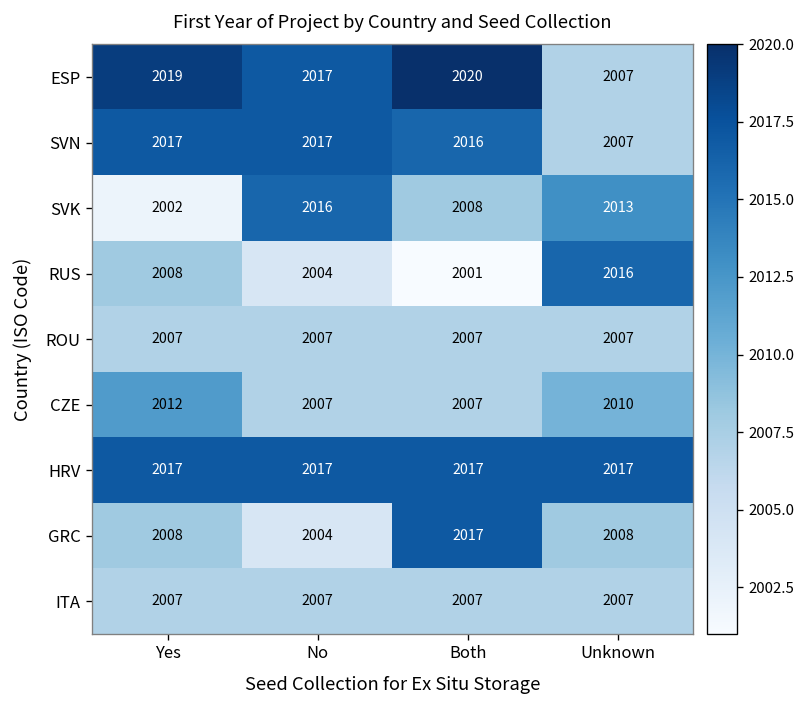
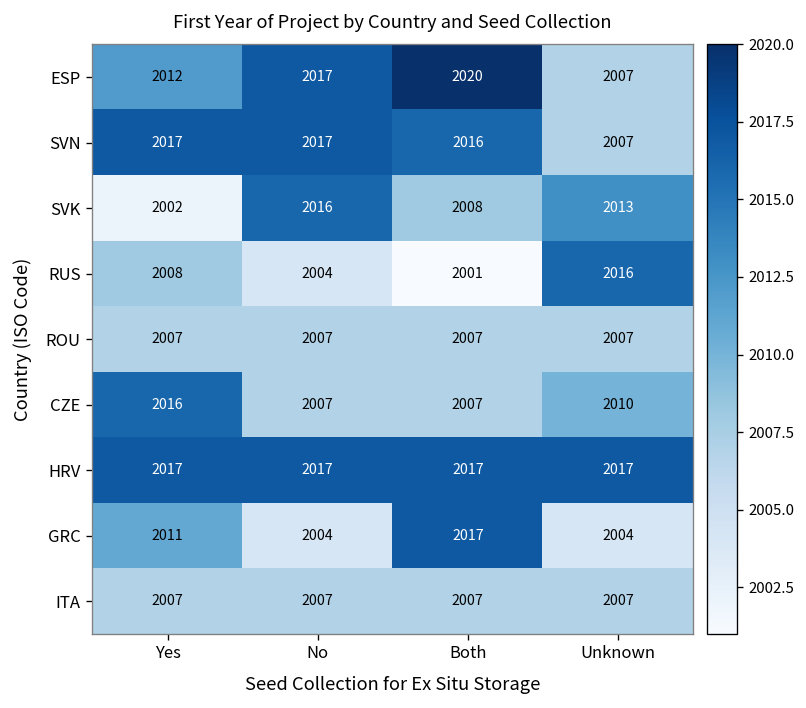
ESP, Yes: 2019 -> 2012
CZE, Yes: 2012 -> 2016
GRC, Yes: 2008 -> 2011
GRC, Unknown: 2008 -> 2004
